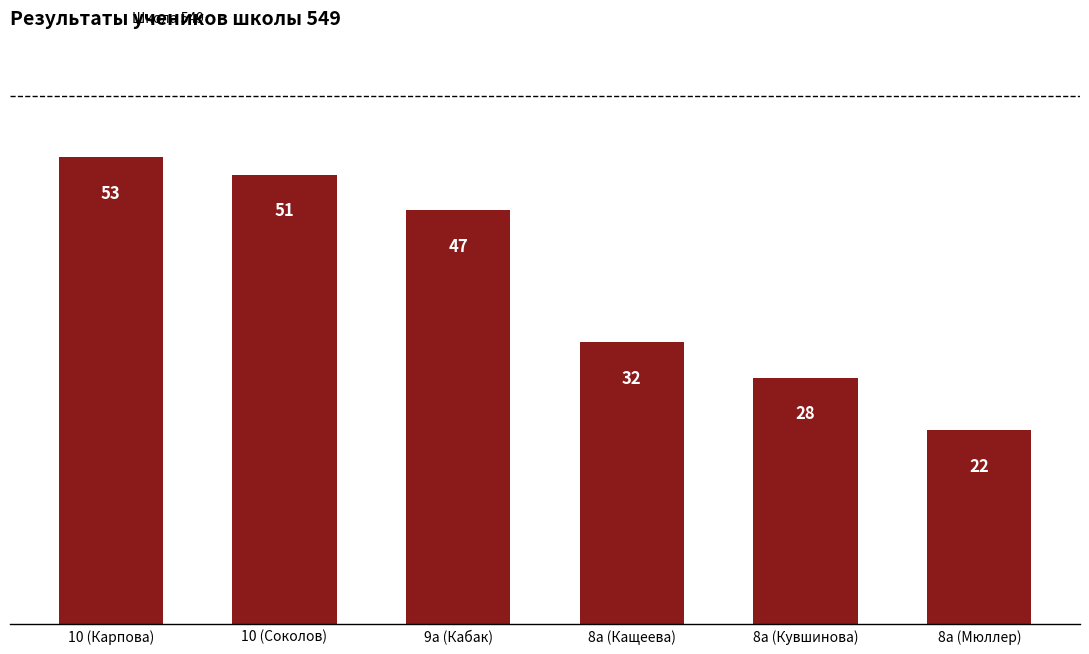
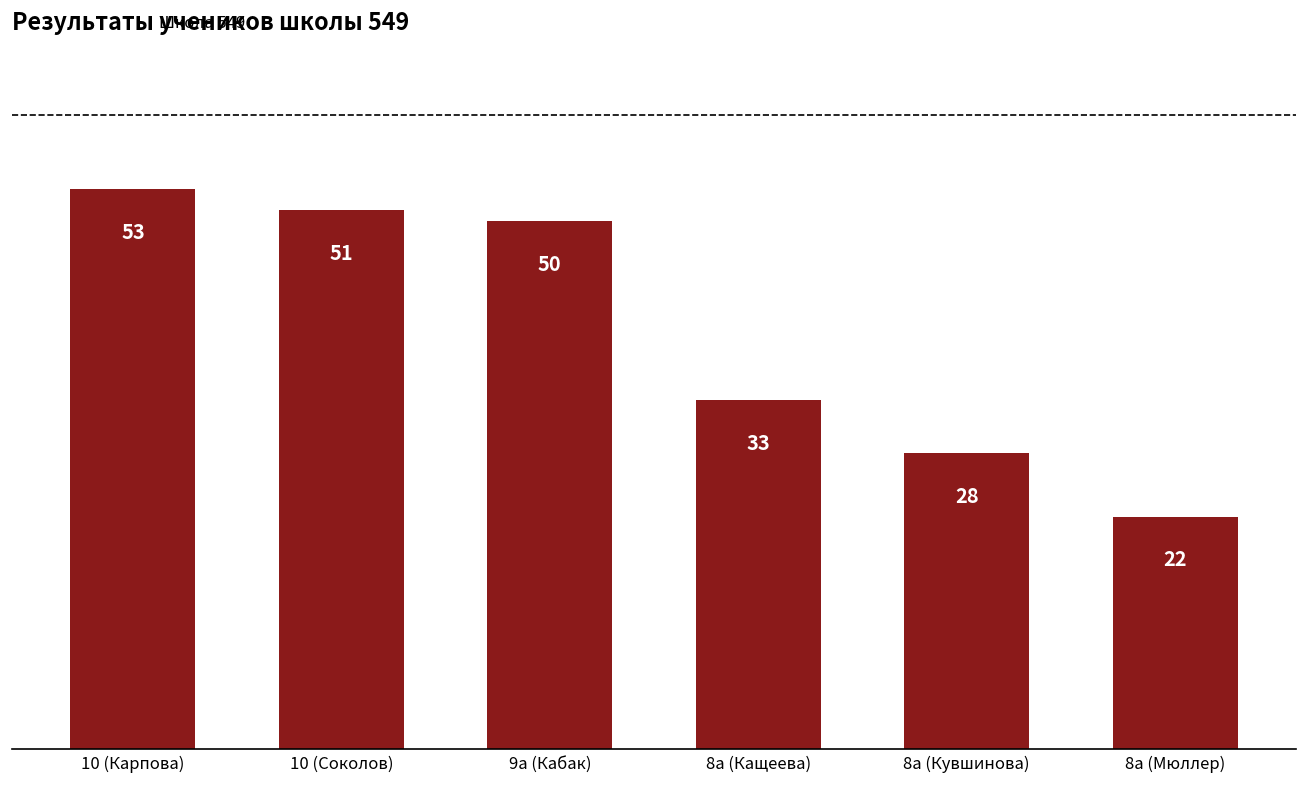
9а (Кабак): 47 -> 50
8а (Кащеева): 32 -> 33
